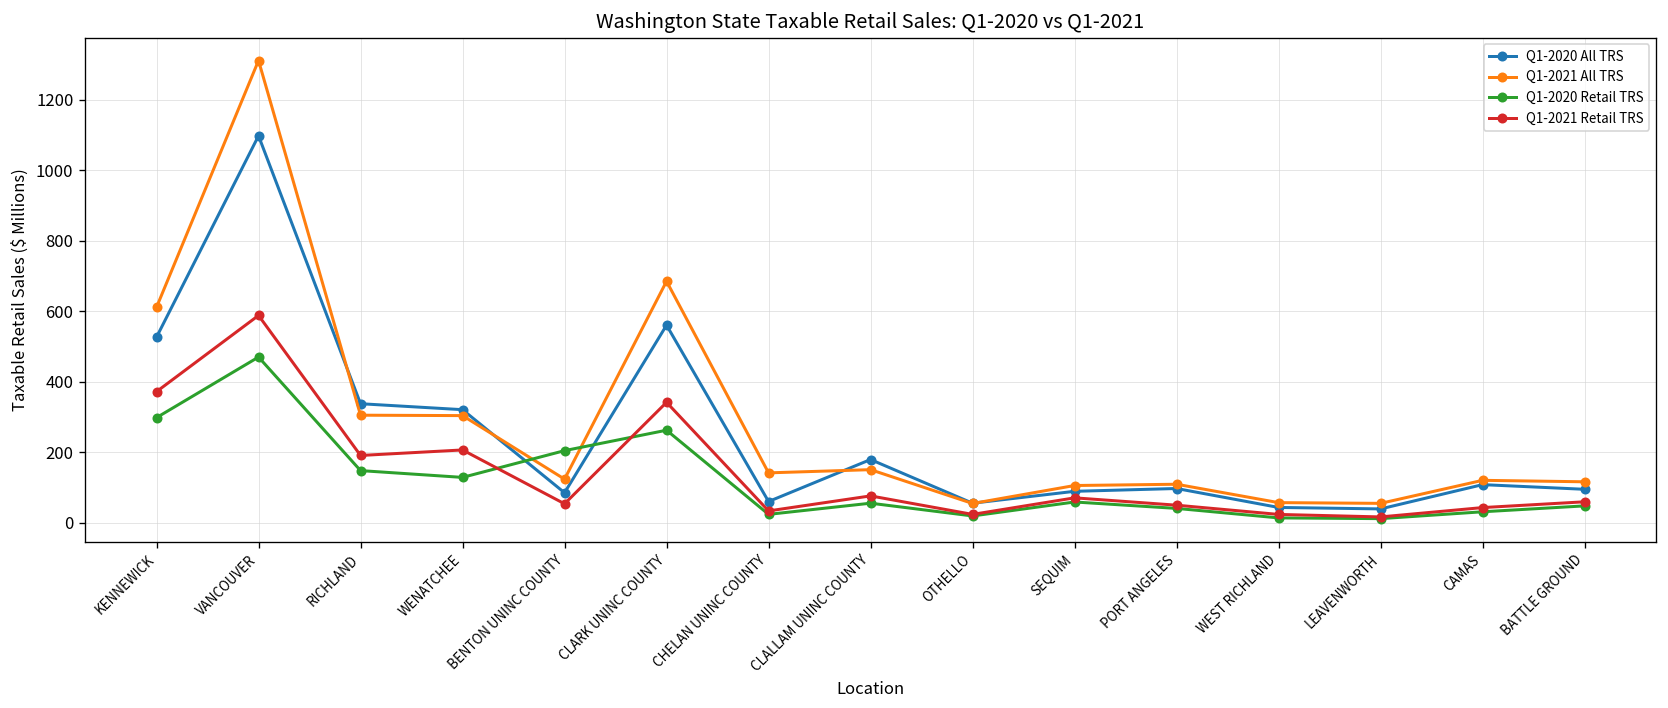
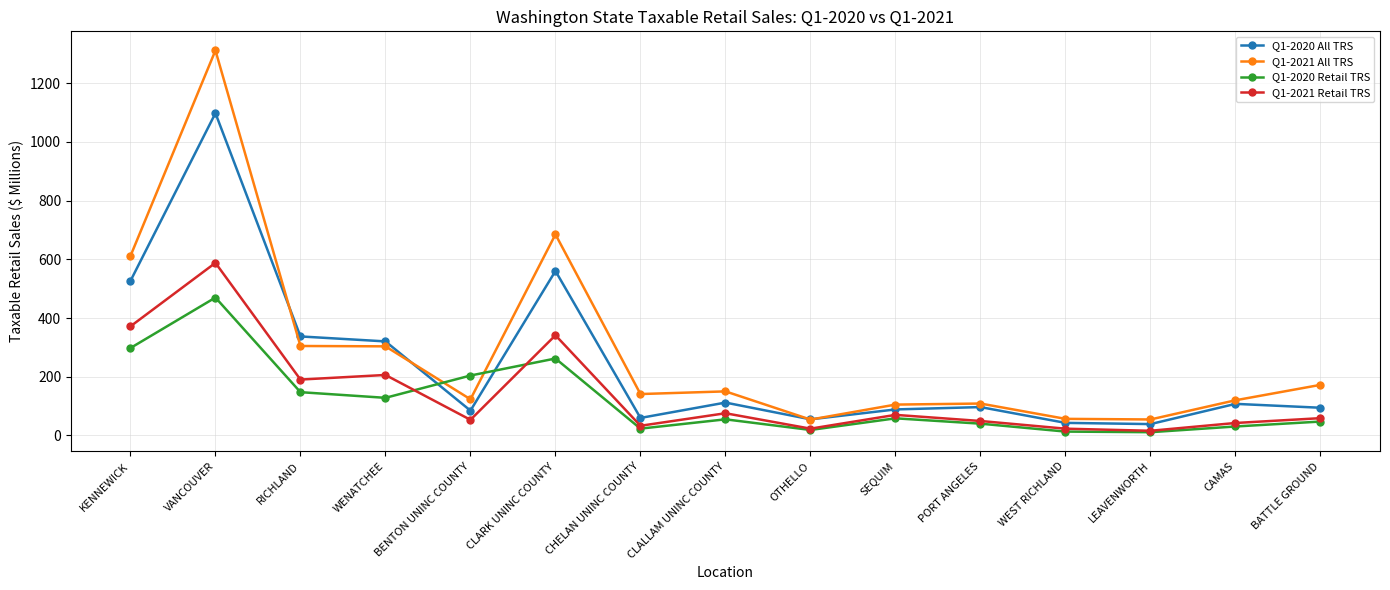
Q1-2020 All TRS, CLALLAM UNINC COUNTY: 180 -> 110
Q1-2021 All TRS, BATTLE GROUND: 120 -> 170
